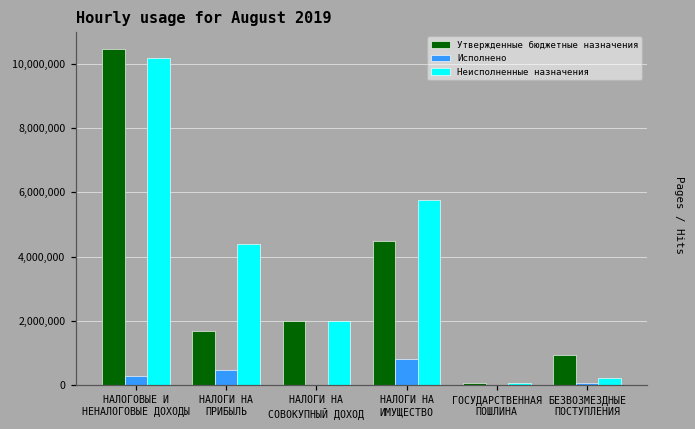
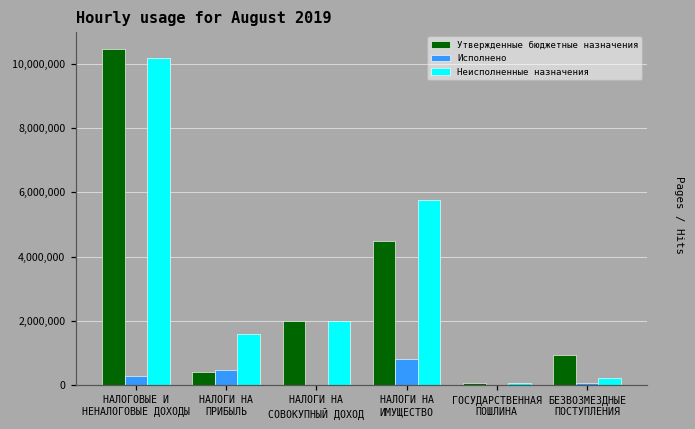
Утвержденные бюджетные назначения, НАЛОГИ НА ПРИБЫЛЬ: 1,700,000 -> 400,000
Неисполненные назначения, НАЛОГИ НА ПРИБЫЛЬ: 4,400,000 -> 1,600,000
